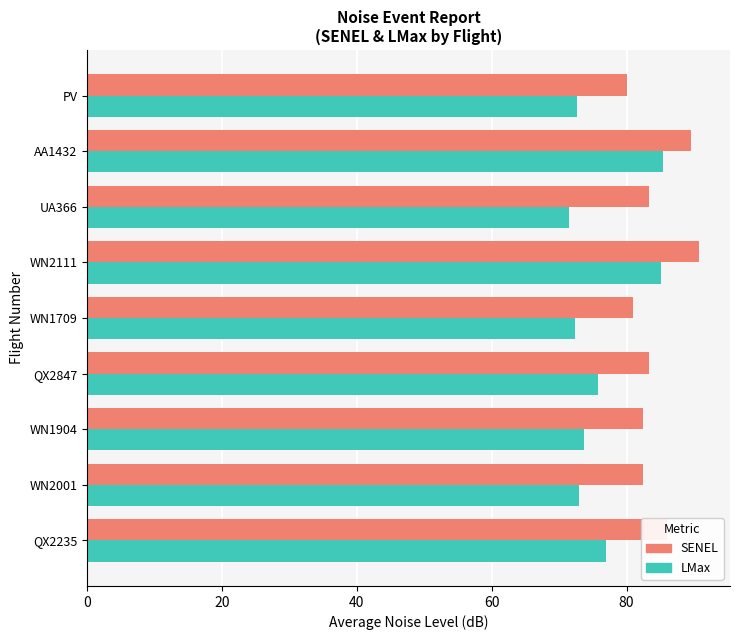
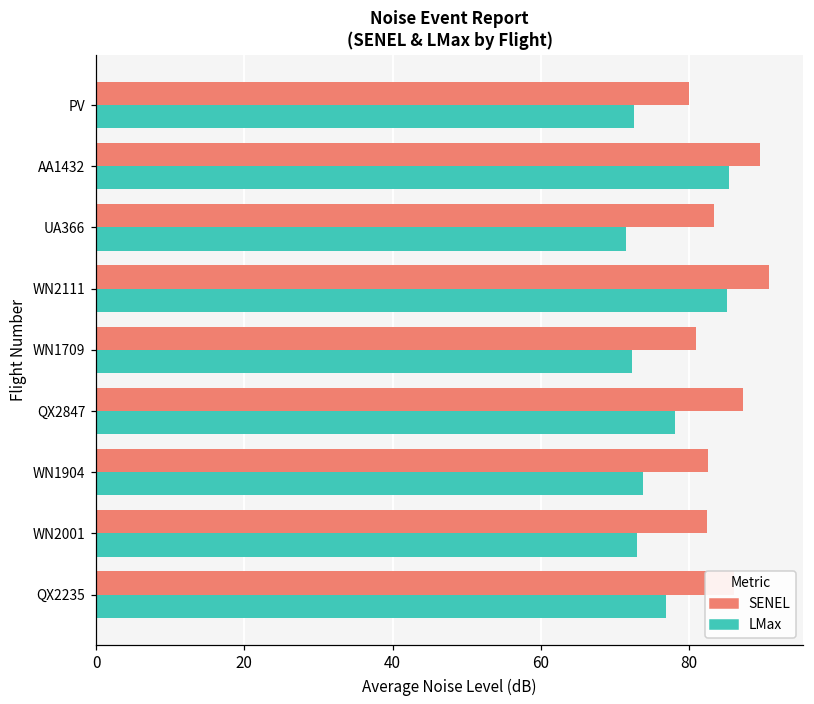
SENEL, QX2847: 83 -> 87
LMax, QX2847: 76 -> 78
